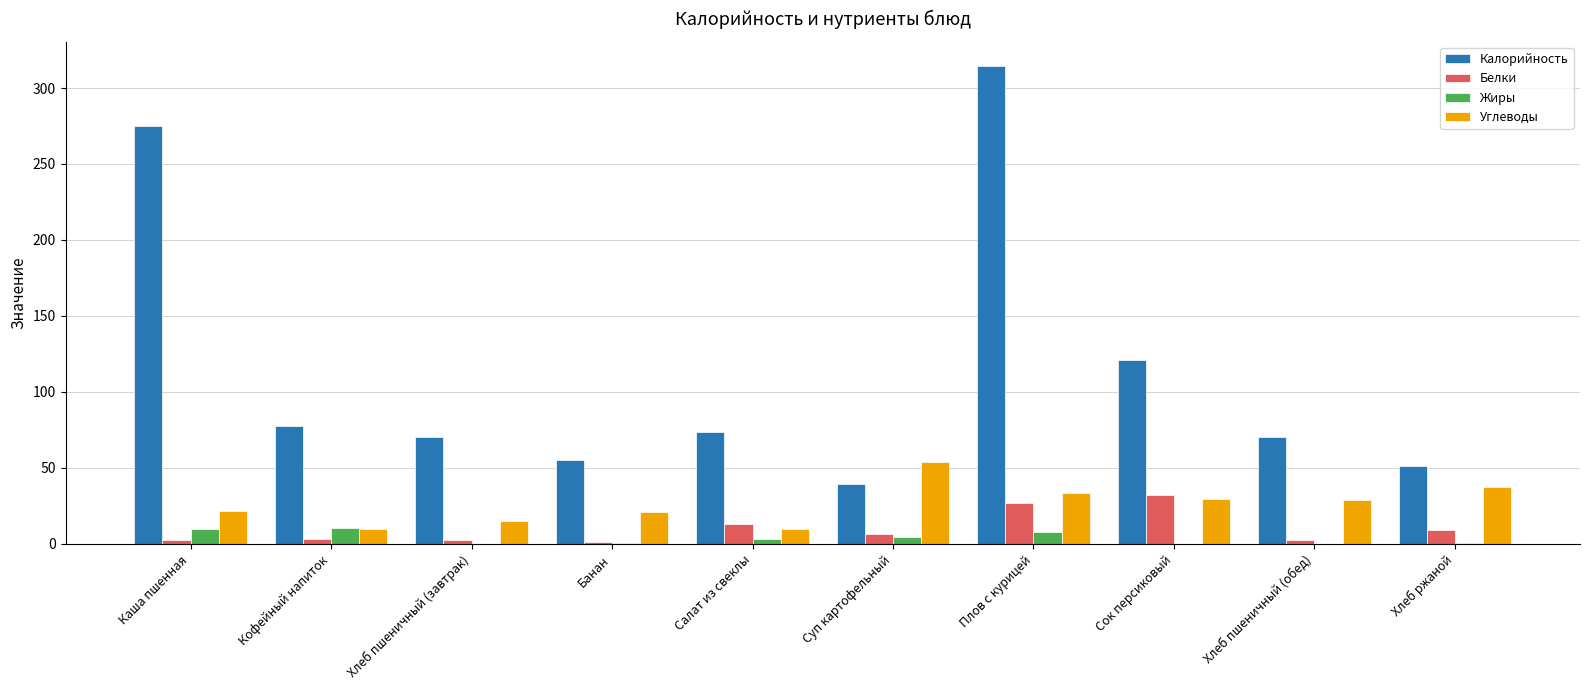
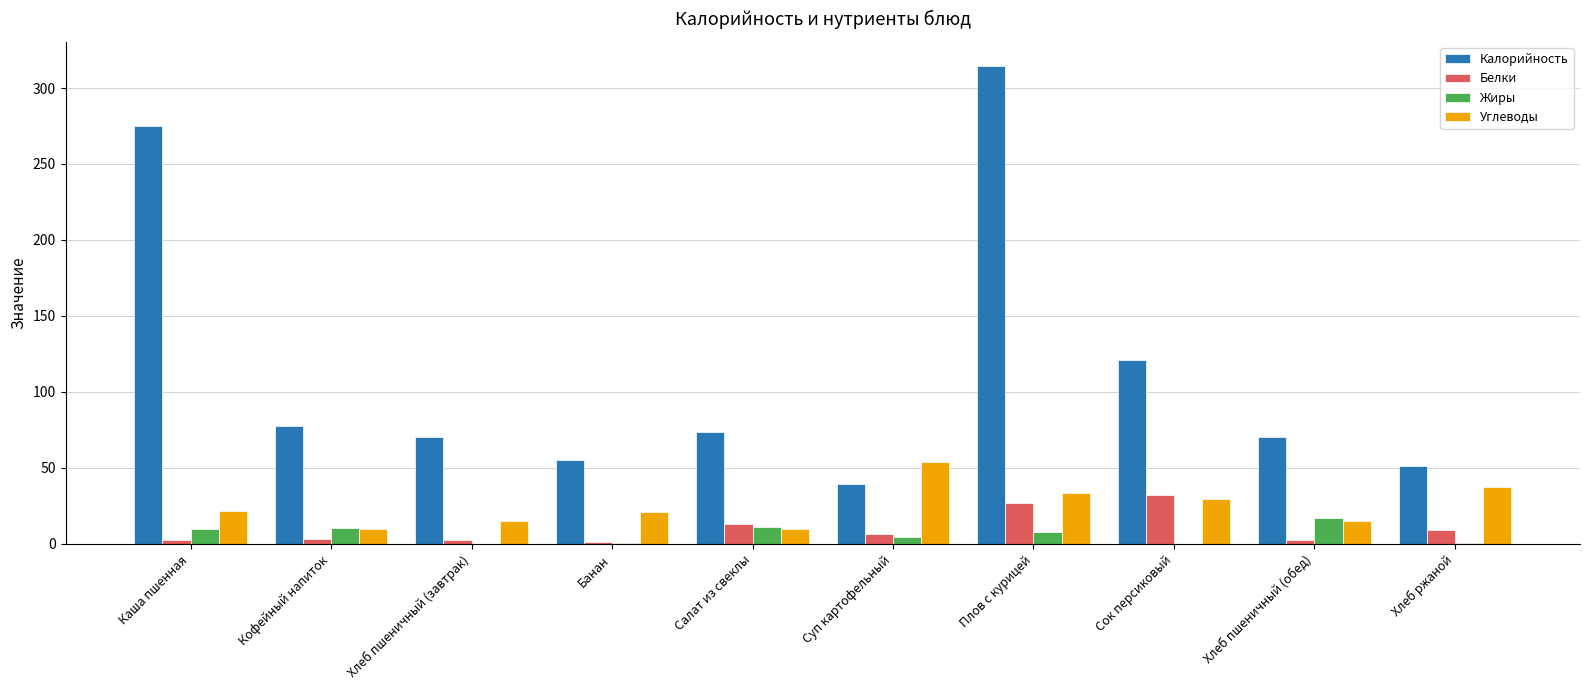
Жиры, Салат из свеклы: 3 -> 11
Жиры, Хлеб пшеничный (обед): 0 -> 17
Углеводы, Хлеб пшеничный (обед): 29 -> 15
